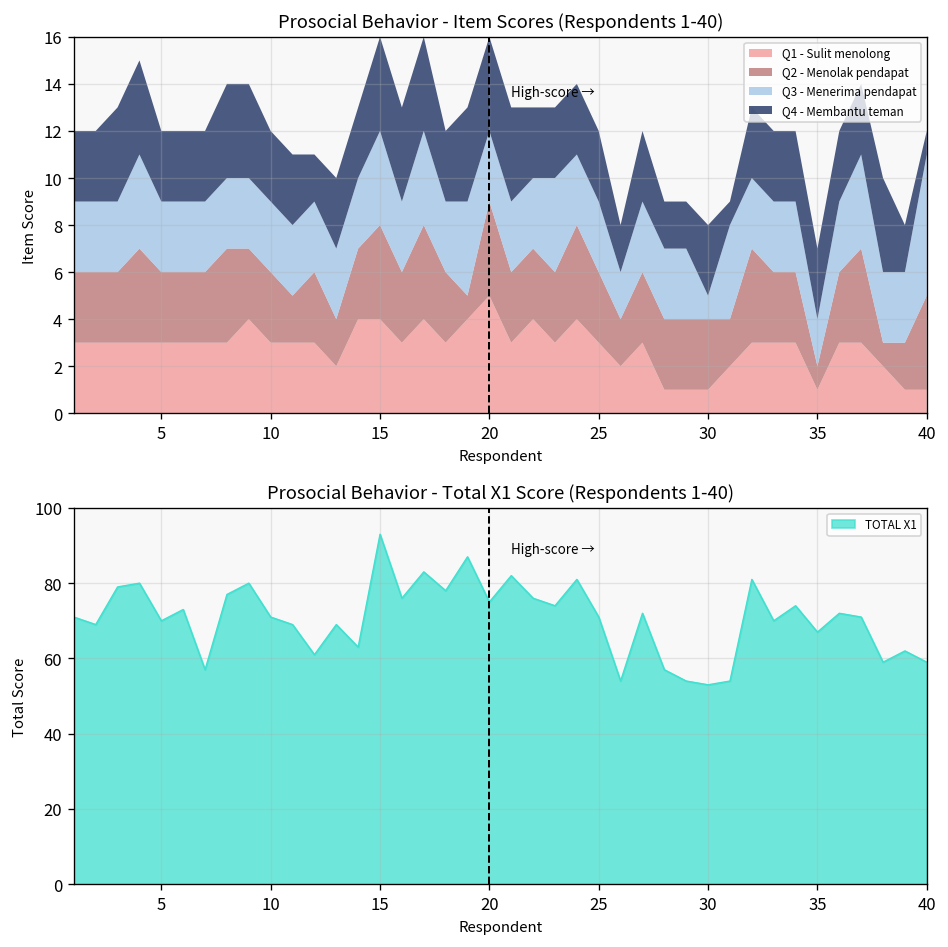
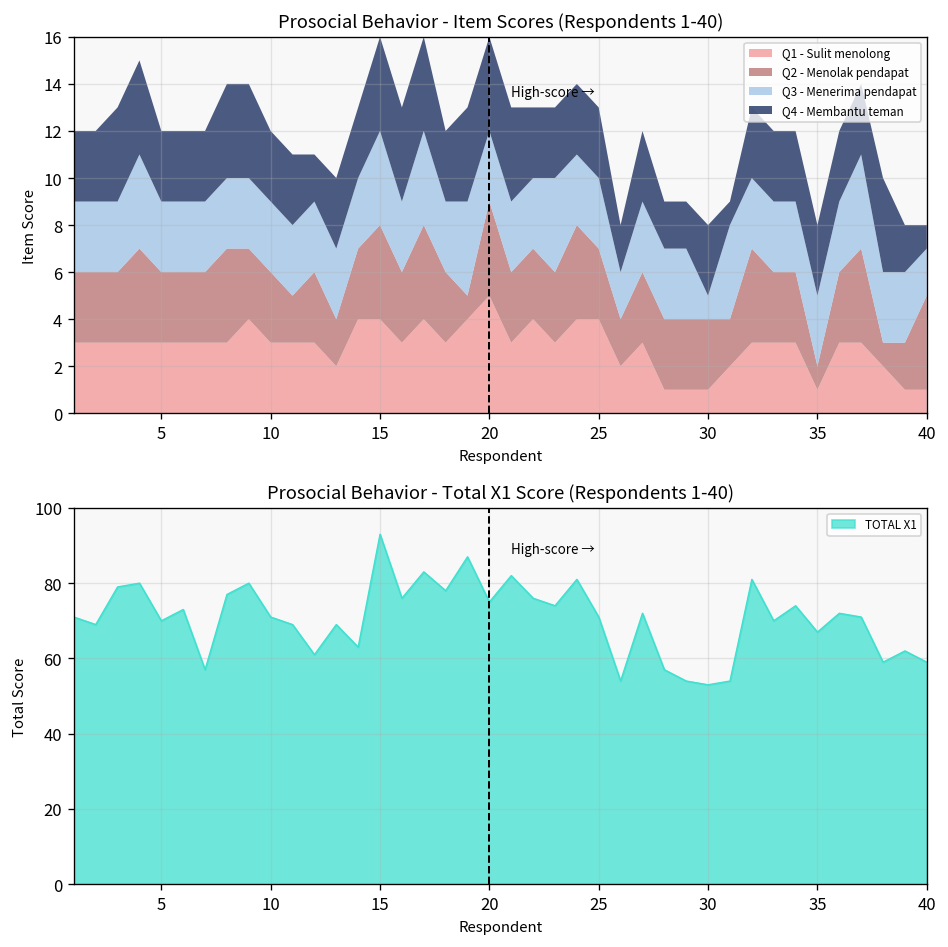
Prosocial Behavior - Item Scores (Respondents 1-40), Q1 - Sulit menolong, 25: 3 -> 4
Prosocial Behavior - Item Scores (Respondents 1-40), Q3 - Menerima pendapat, 35: 2 -> 3
Prosocial Behavior - Item Scores (Respondents 1-40), Q3 - Menerima pendapat, 40: 6 -> 2
